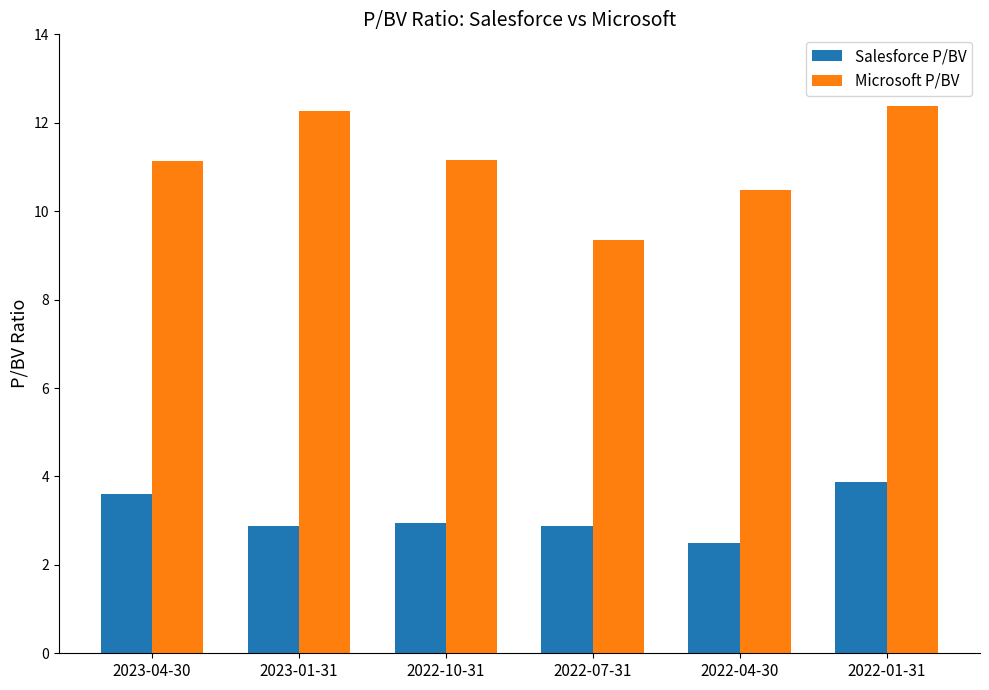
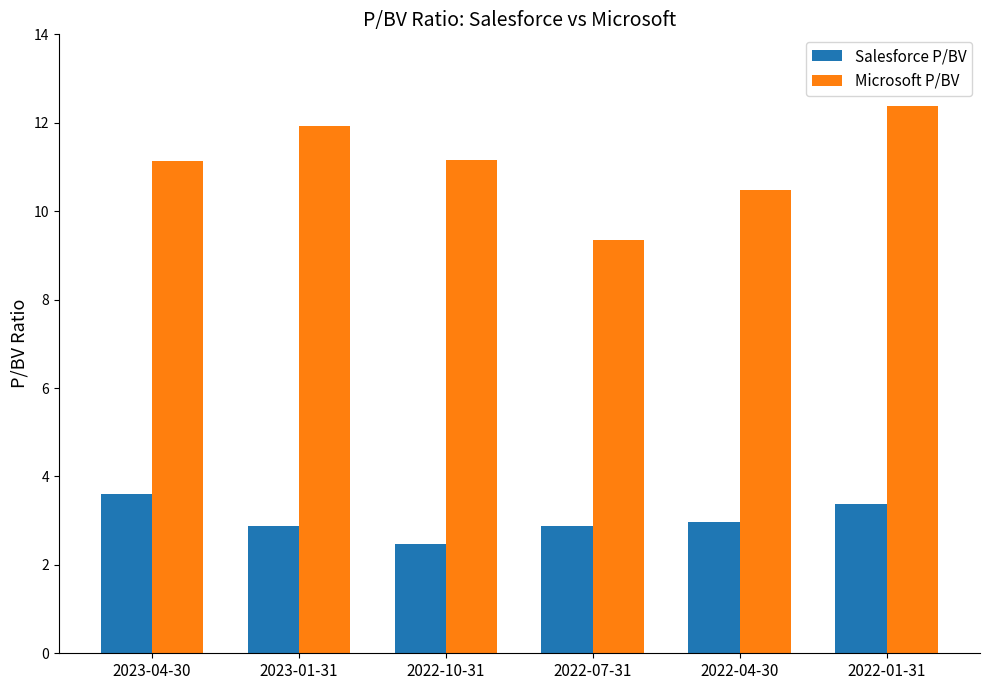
Microsoft P/BV, 2023-01-31: 12.3 -> 11.9
Salesforce P/BV, 2022-10-31: 2.9 -> 2.5
Salesforce P/BV, 2022-04-30: 2.5 -> 3.0
Salesforce P/BV, 2022-01-31: 3.9 -> 3.4
